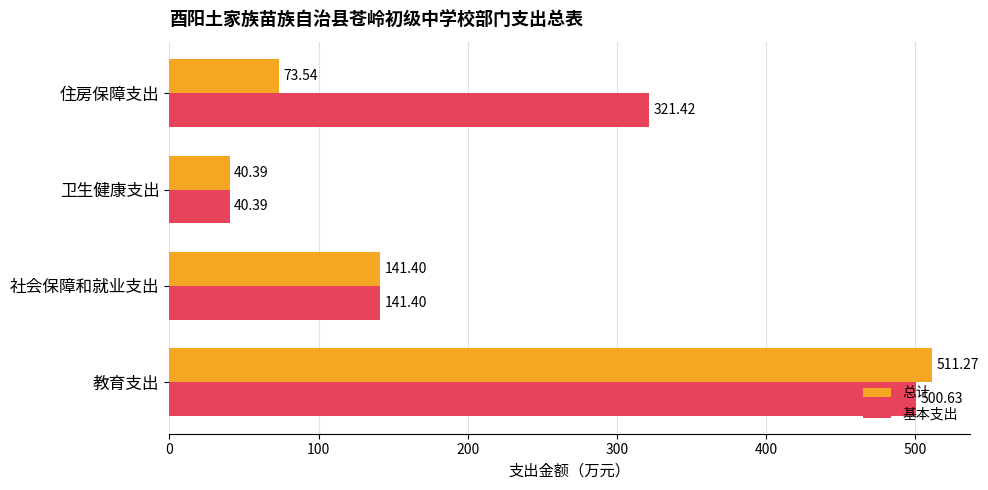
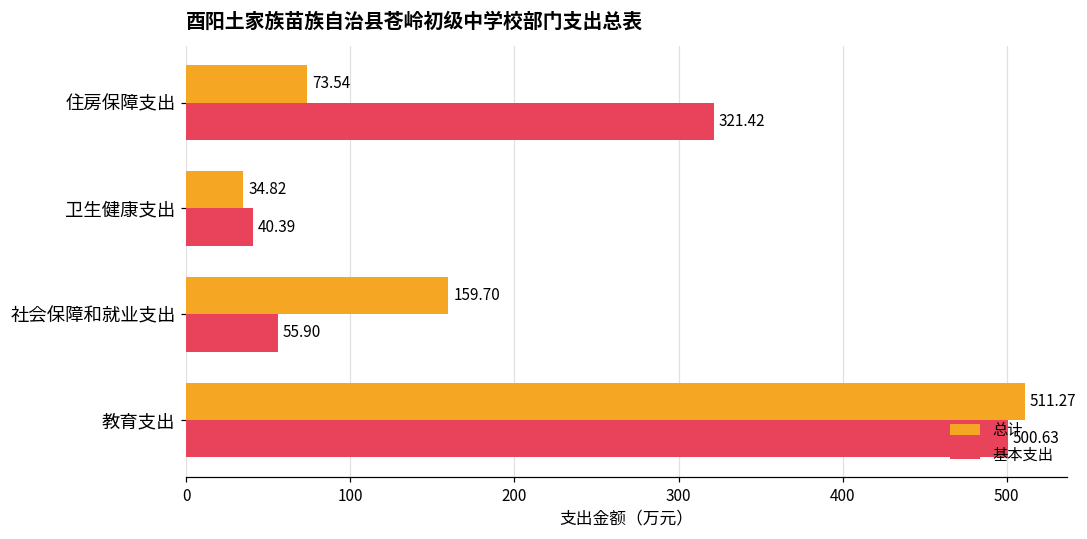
总计, 卫生健康支出: 40.39 -> 34.82
总计, 社会保障和就业支出: 141.40 -> 159.70
基本支出, 社会保障和就业支出: 141.40 -> 55.90
